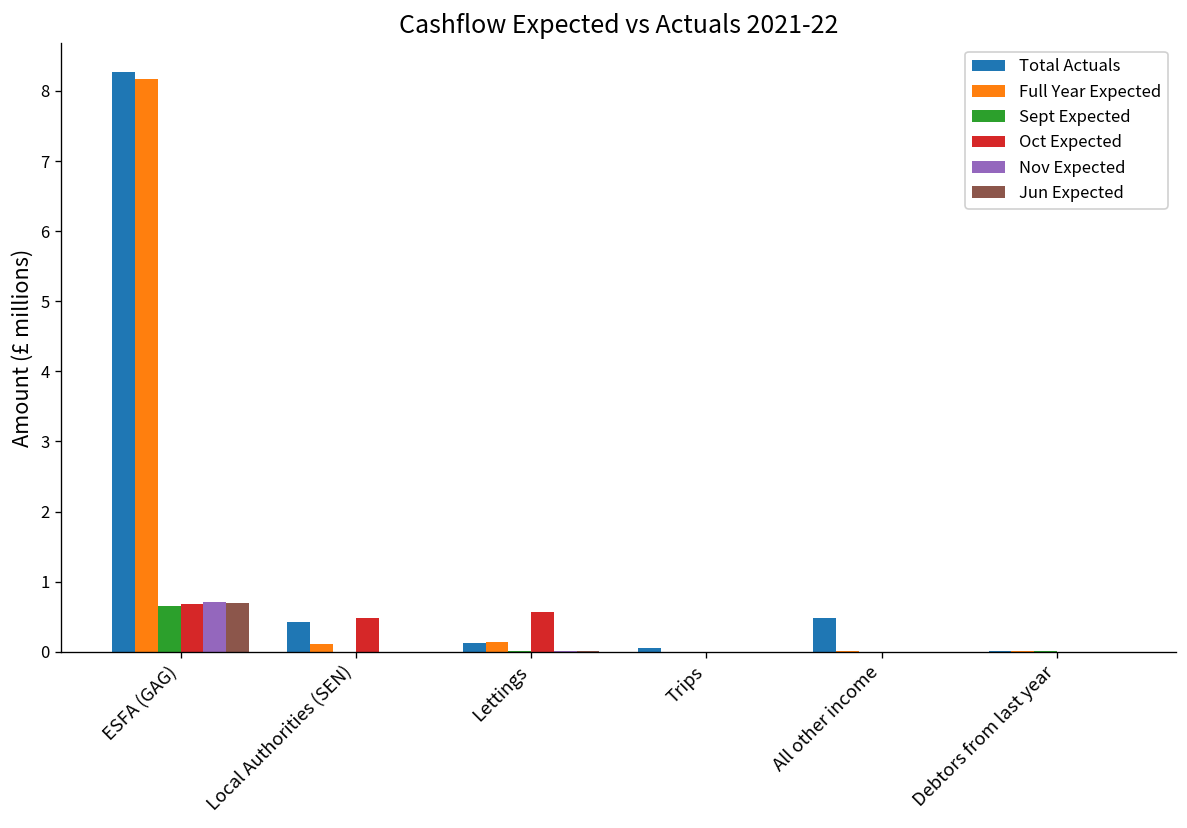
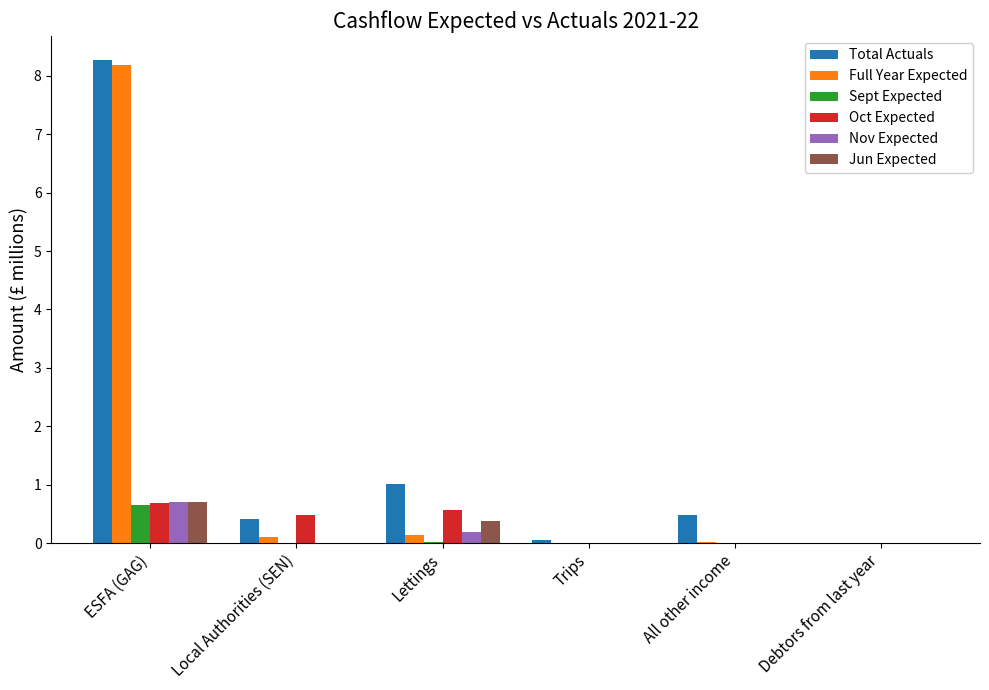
Total Actuals, Lettings: 0.1 -> 1.0
Nov Expected, Lettings: 0.0 -> 0.2
Jun Expected, Lettings: 0.0 -> 0.4
